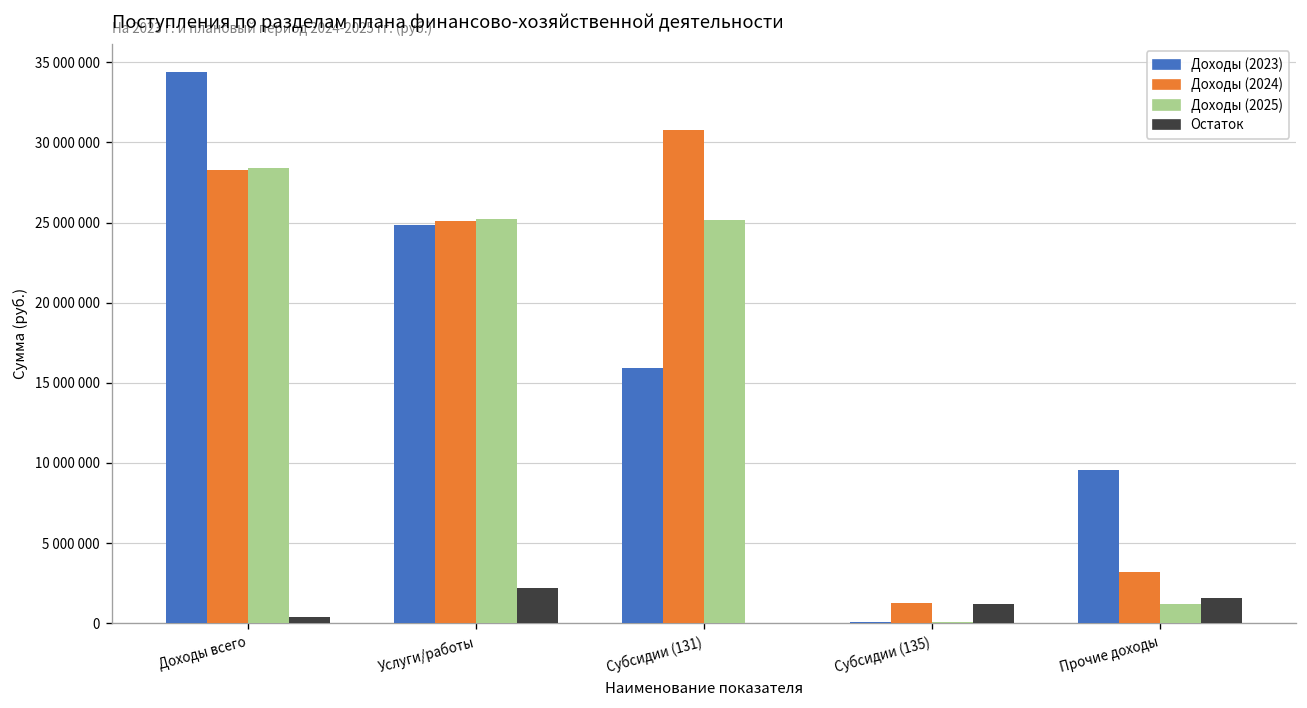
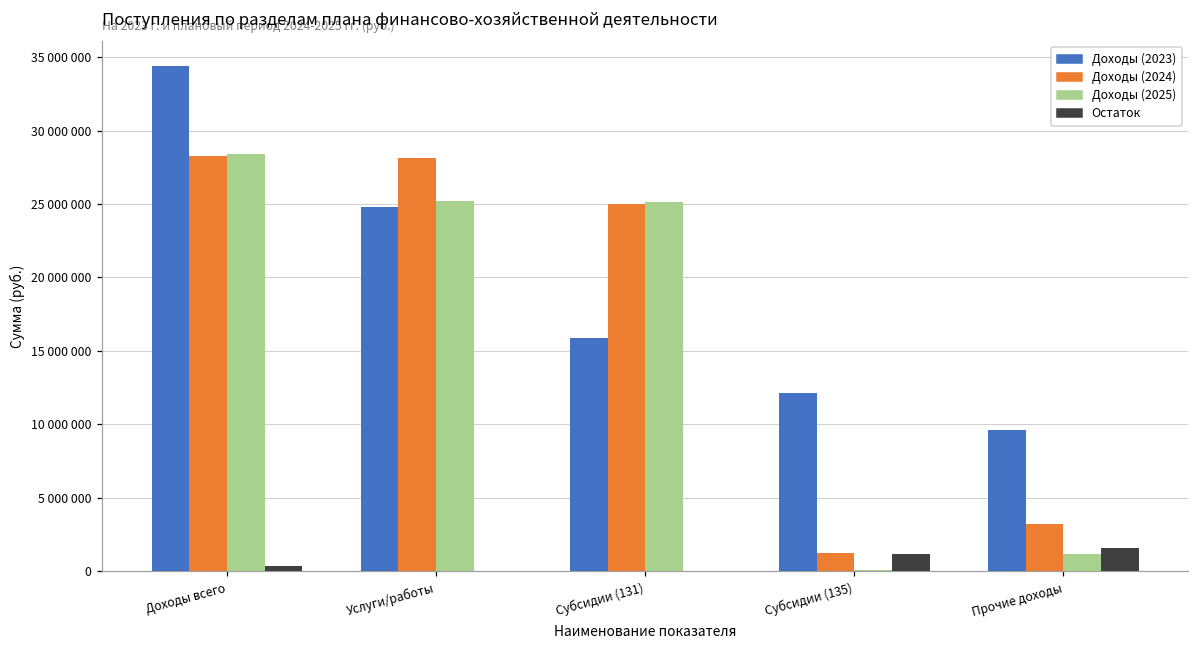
Доходы (2024), Услуги/работы: 25100000 -> 28100000
Остаток, Услуги/работы: 2200000 -> 0
Доходы (2024), Субсидии (131): 30800000 -> 25000000
Доходы (2023), Субсидии (135): 100000 -> 12100000
